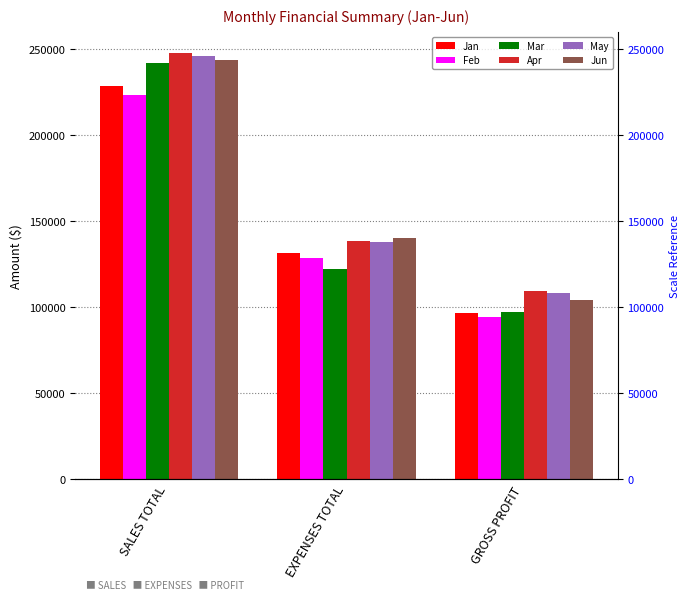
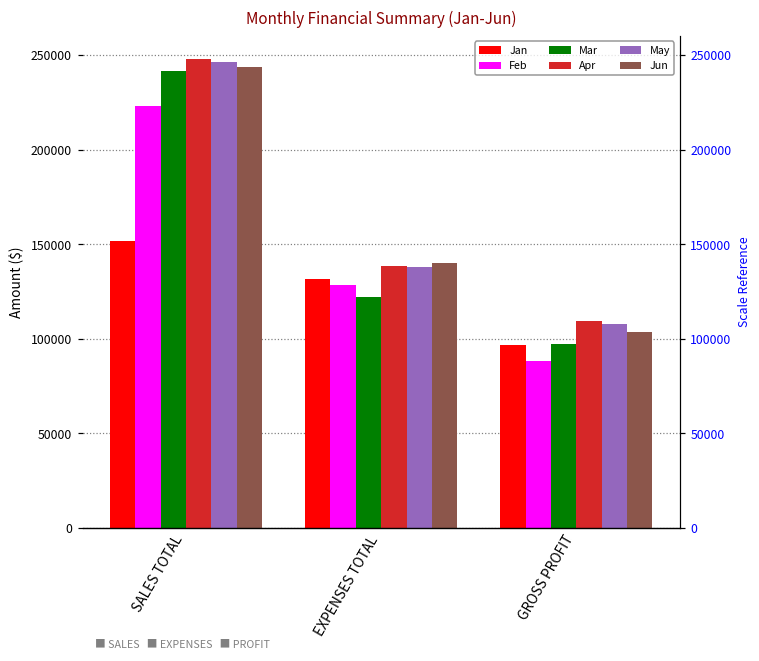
Jan, SALES TOTAL: 229000 -> 152000
Feb, GROSS PROFIT: 95000 -> 88000
